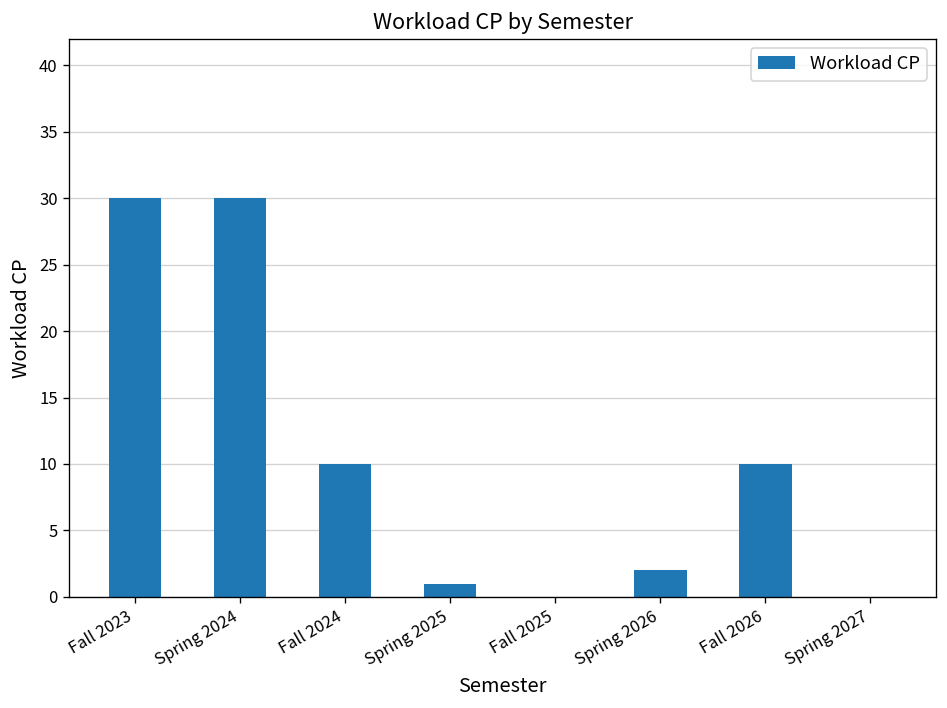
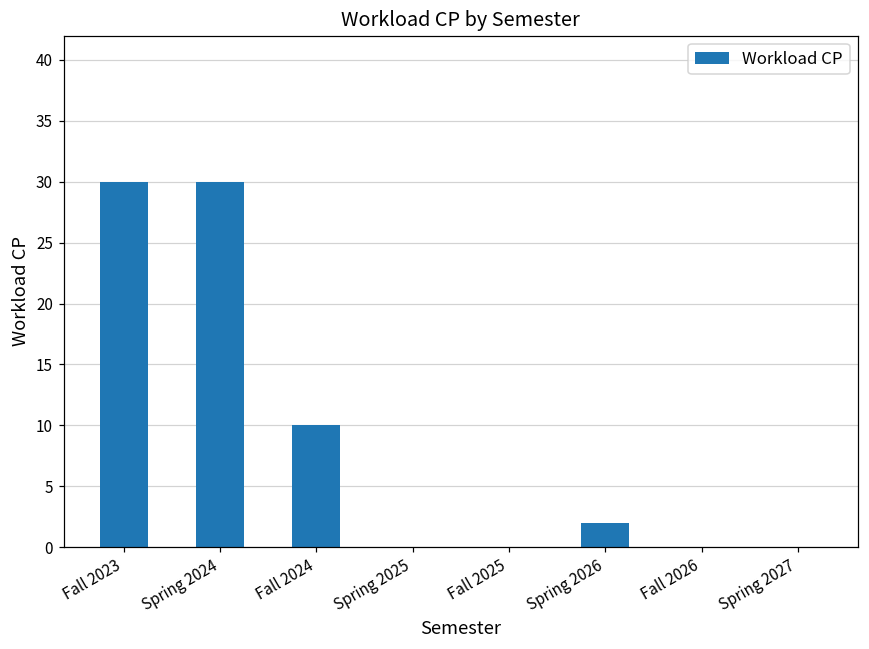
Spring 2025: 1 -> 0
Fall 2026: 10 -> 0
